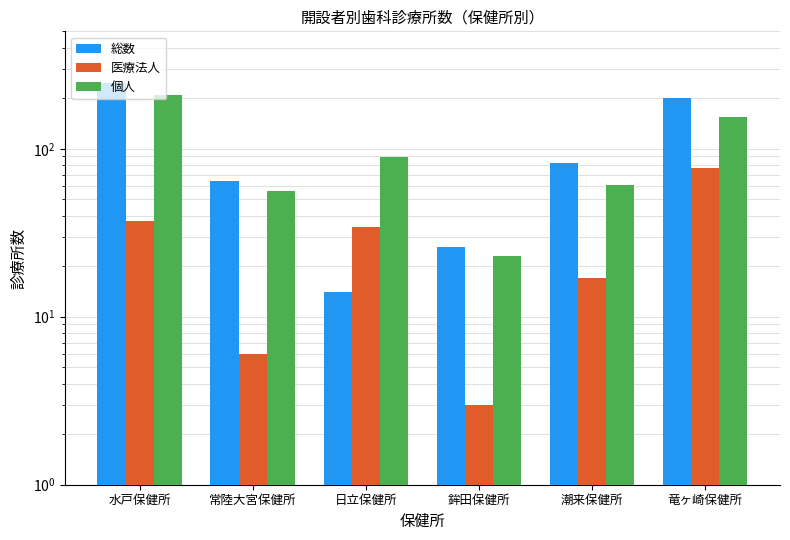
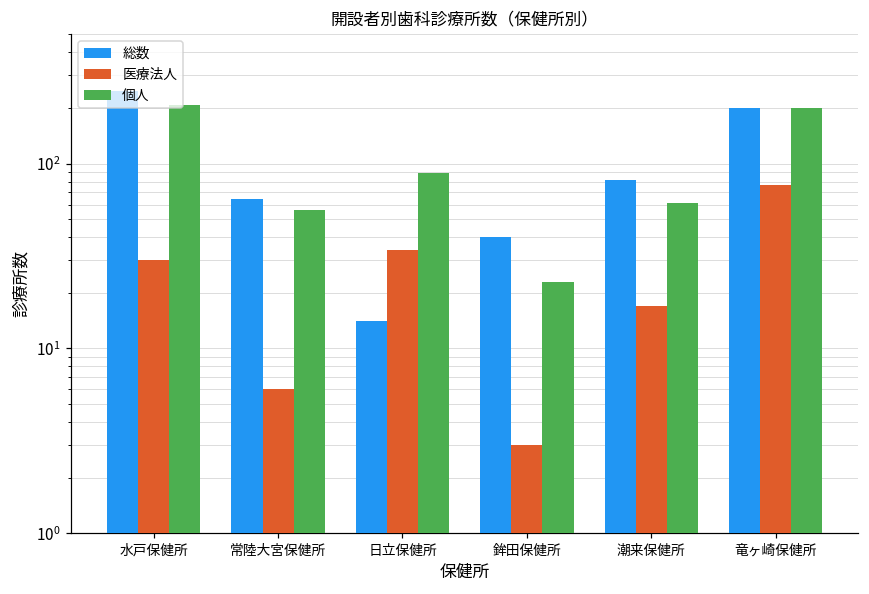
医療法人, 水戸保健所: 37 -> 30
総数, 鉾田保健所: 26 -> 40
個人, 竜ヶ崎保健所: 150 -> 200
